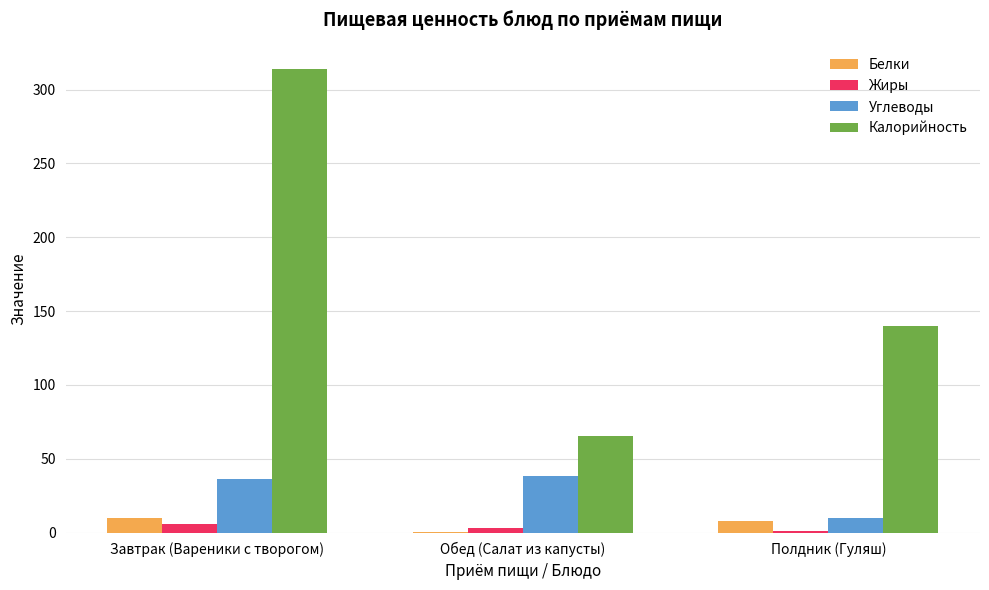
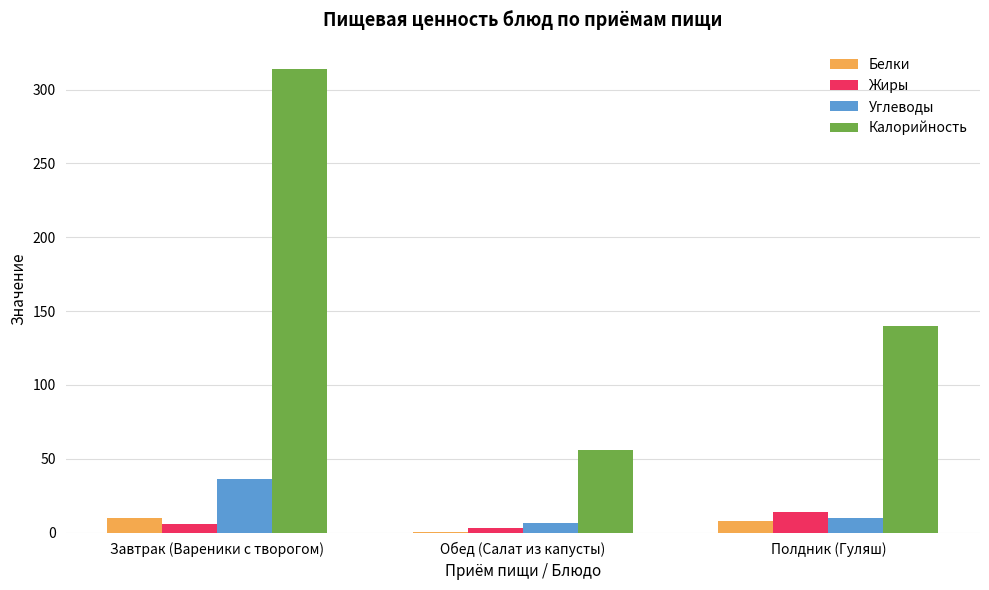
Углеводы, Обед (Салат из капусты): 39 -> 6
Калорийность, Обед (Салат из капусты): 65 -> 56
Жиры, Полдник (Гуляш): 1 -> 14
